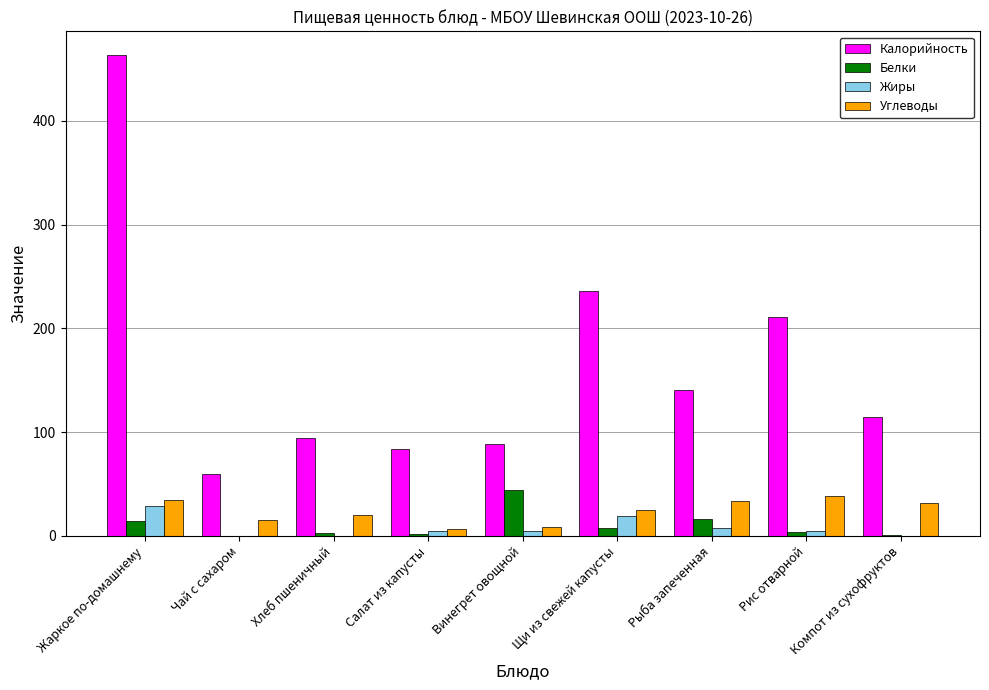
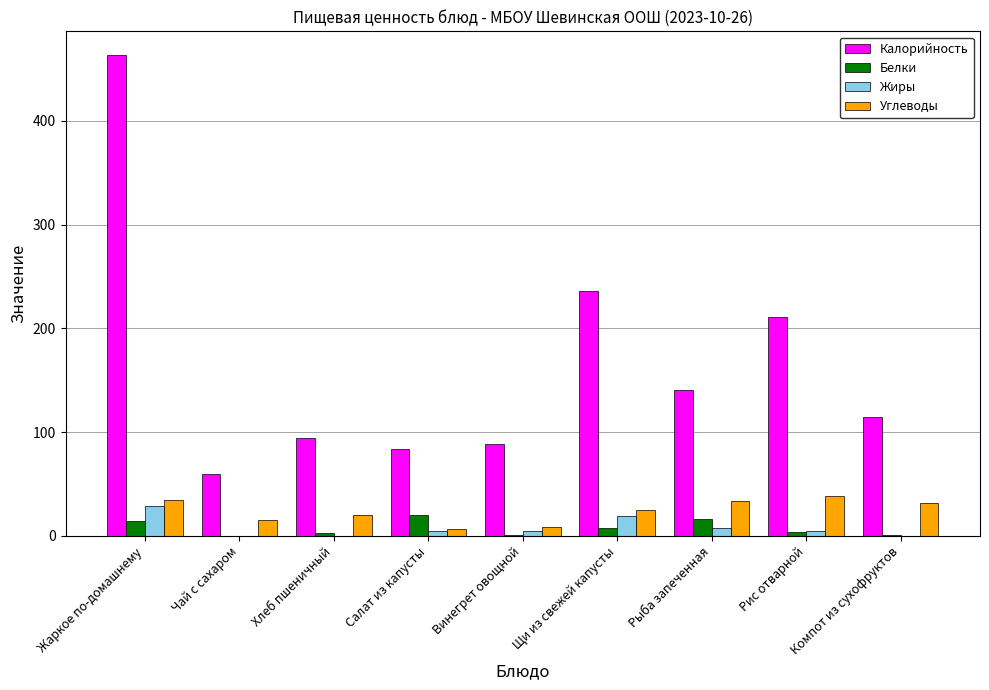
Белки, Салат из капусты: 2 -> 20
Белки, Винегрет овощной: 45 -> 1
